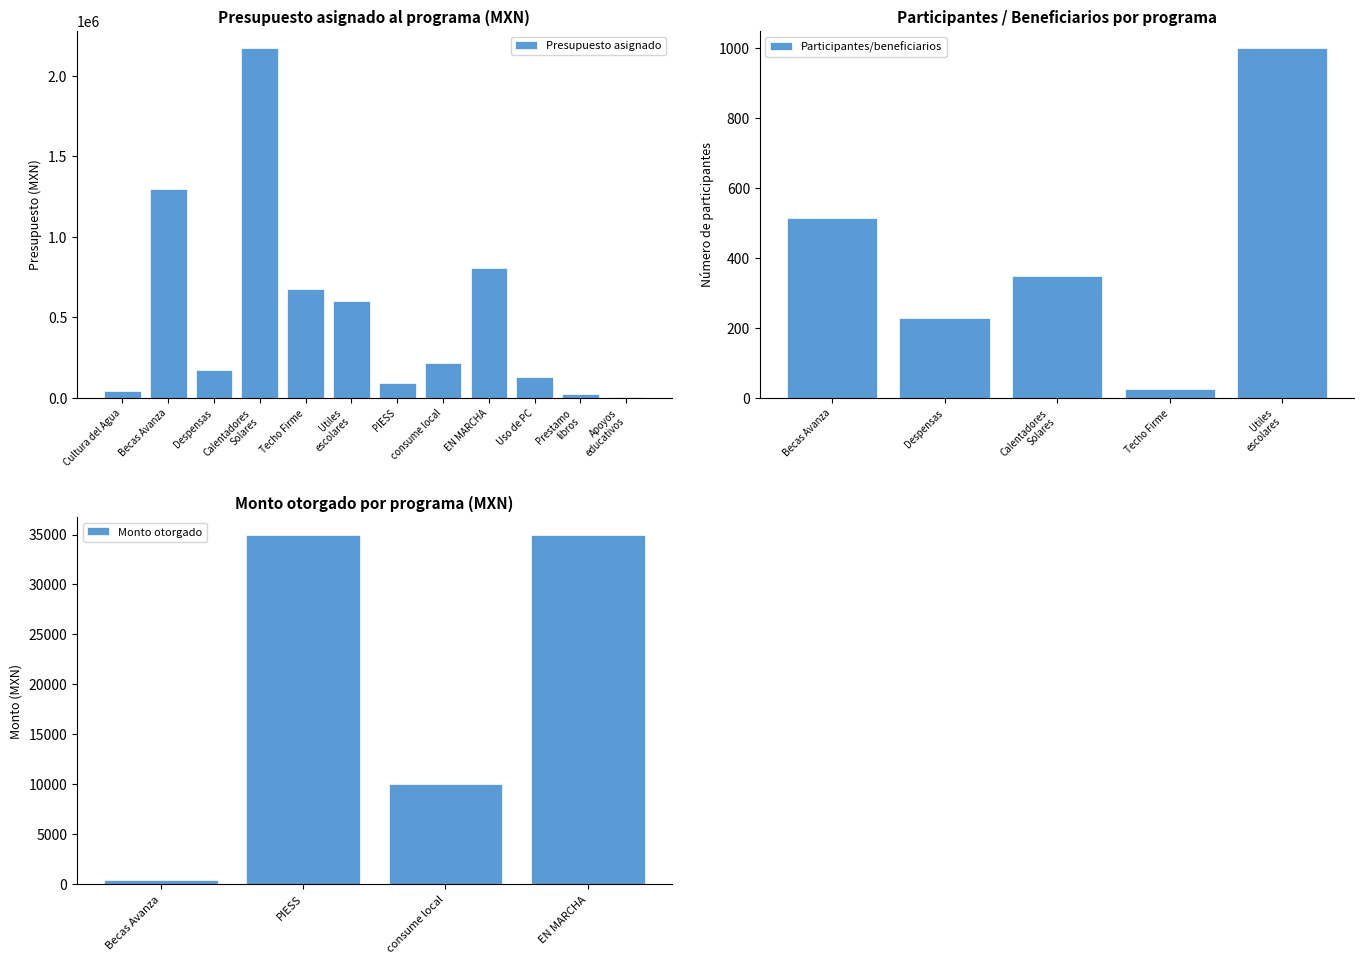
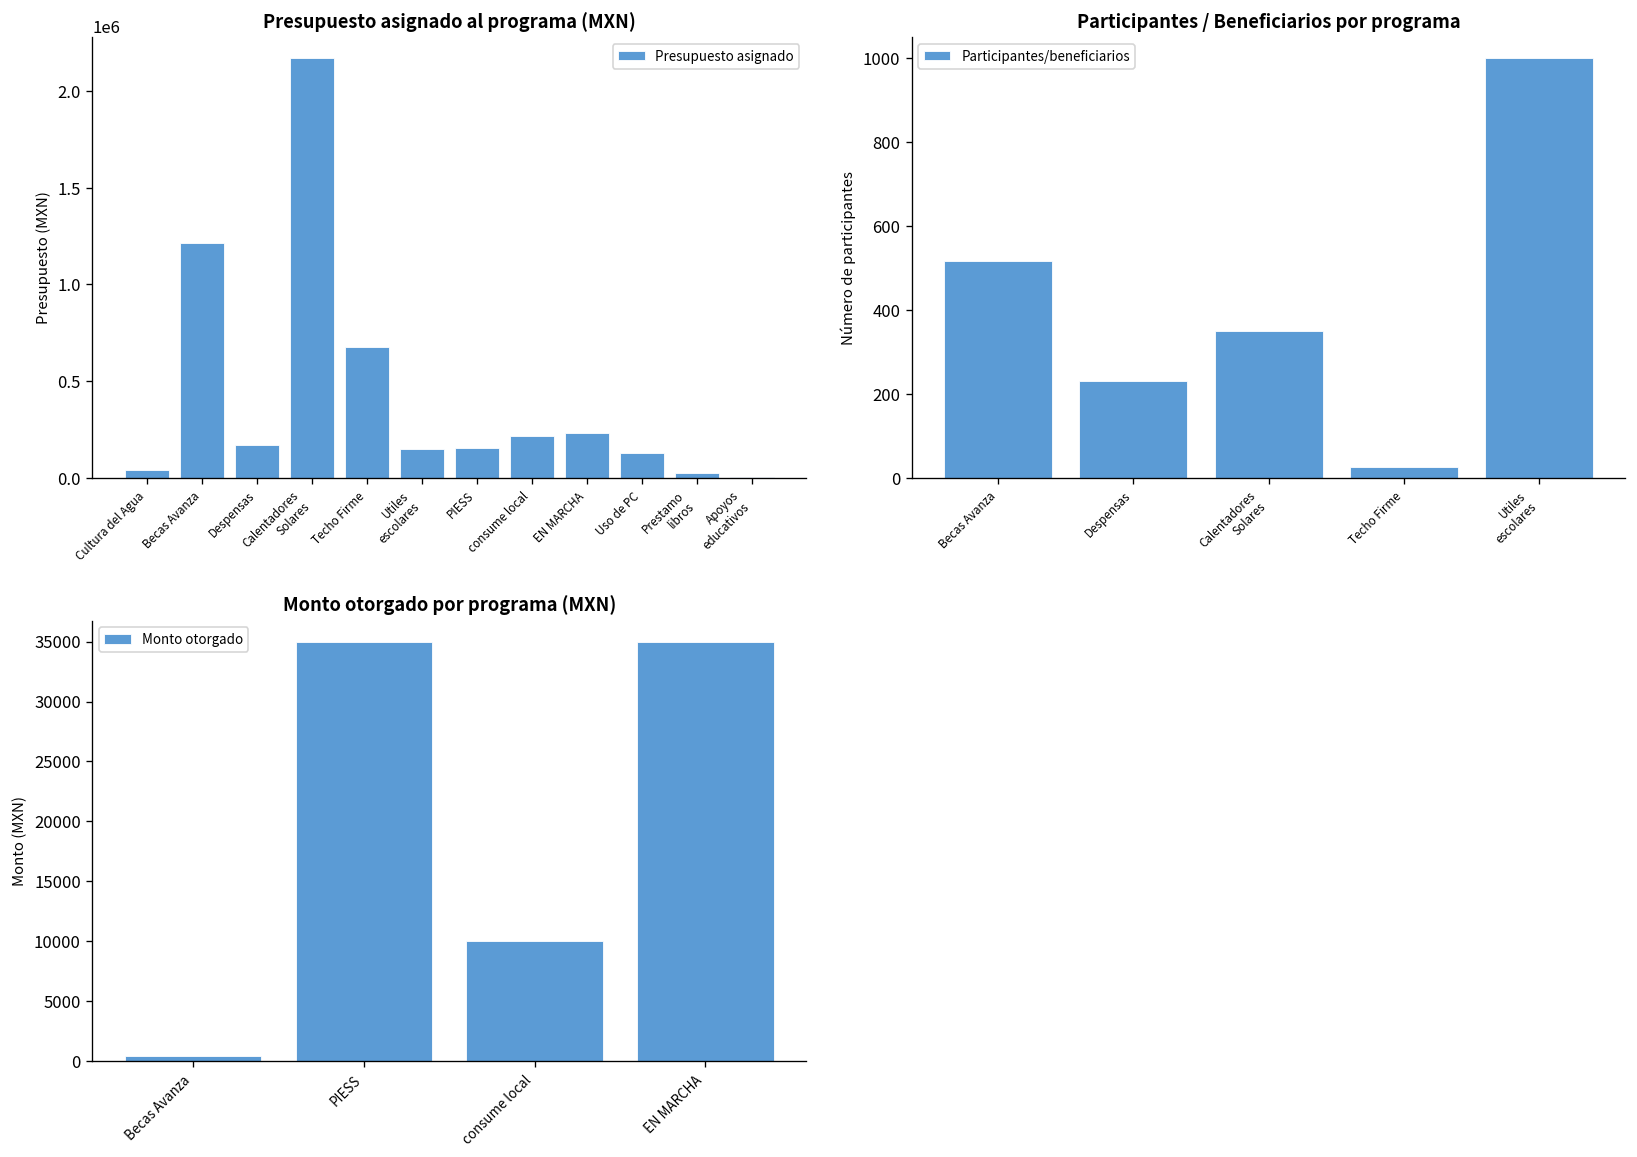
Presupuesto asignado al programa (MXN), Becas Avanza: 1300000 -> 1210000
Presupuesto asignado al programa (MXN), Utiles escolares: 600000 -> 150000
Presupuesto asignado al programa (MXN), PIESS: 90000 -> 160000
Presupuesto asignado al programa (MXN), EN MARCHA: 800000 -> 230000
